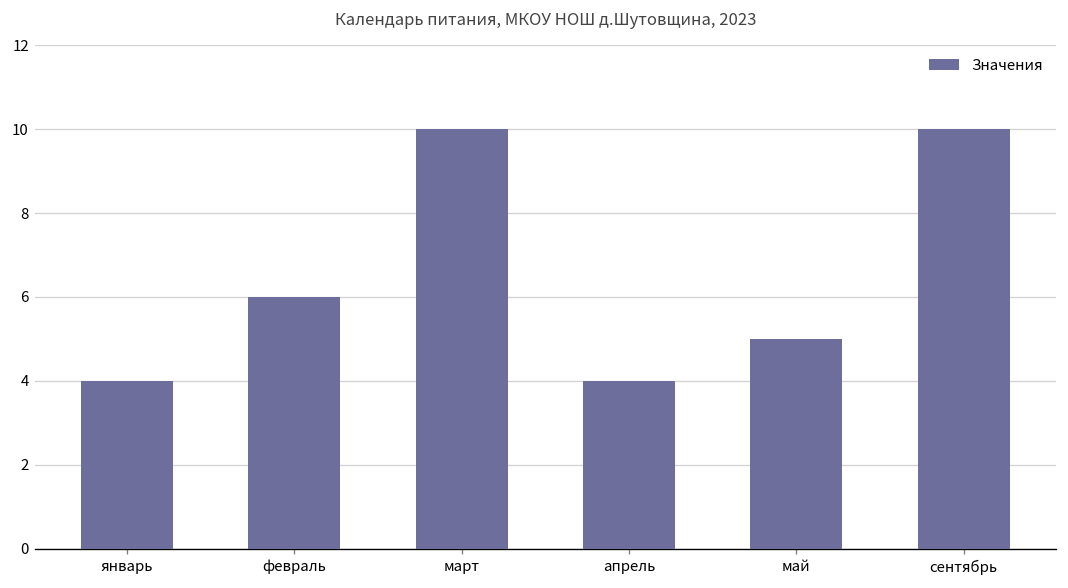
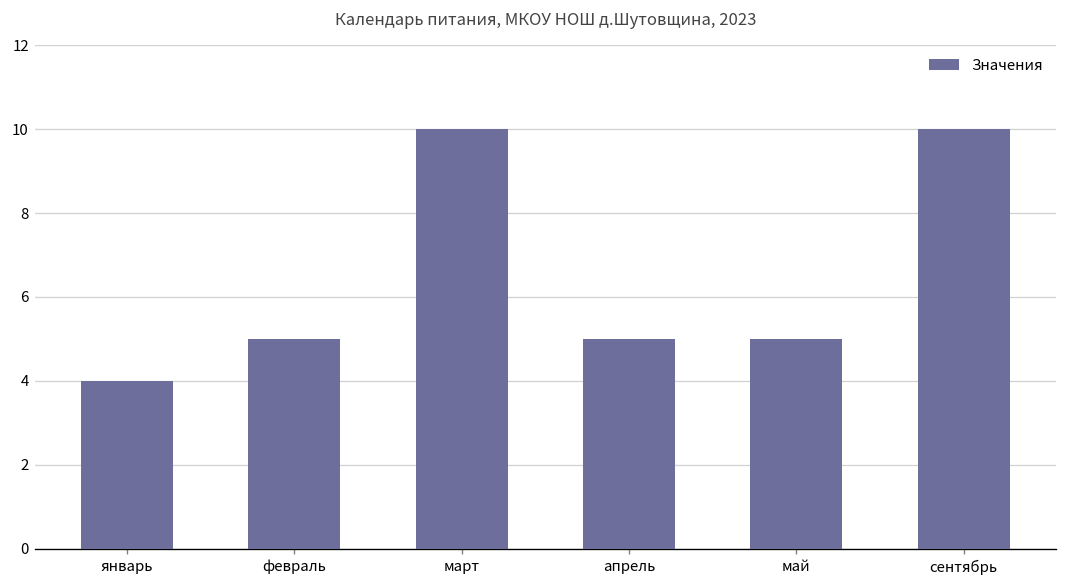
февраль: 6 -> 5
апрель: 4 -> 5
